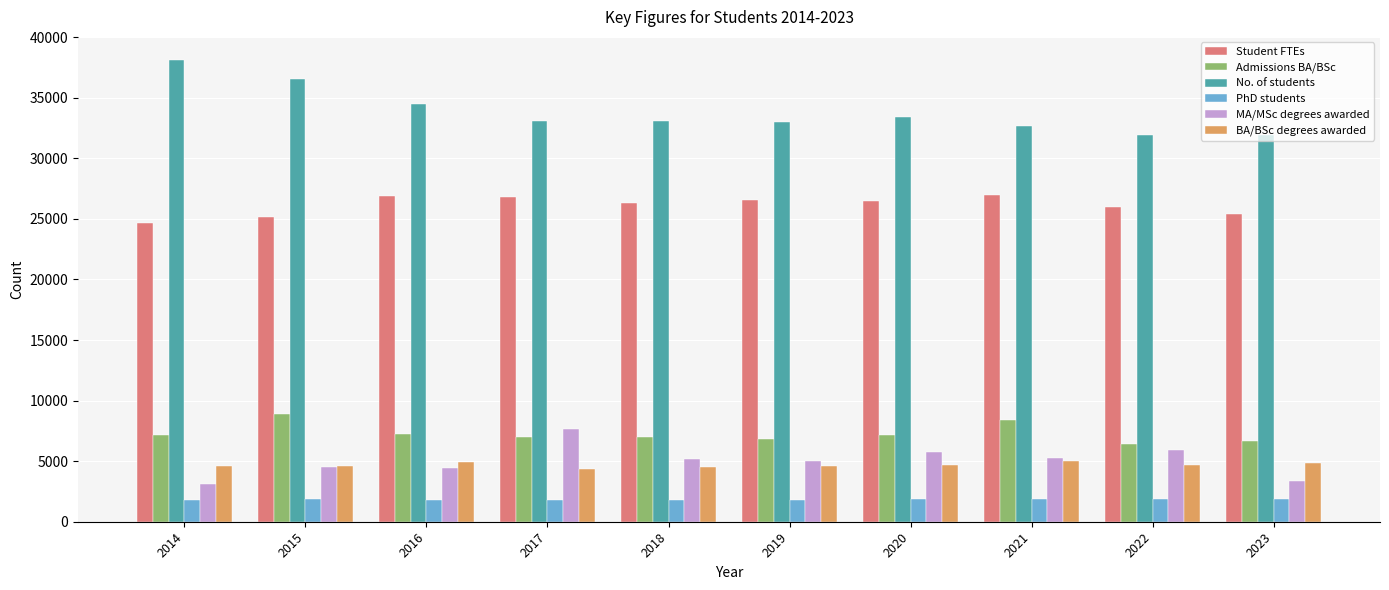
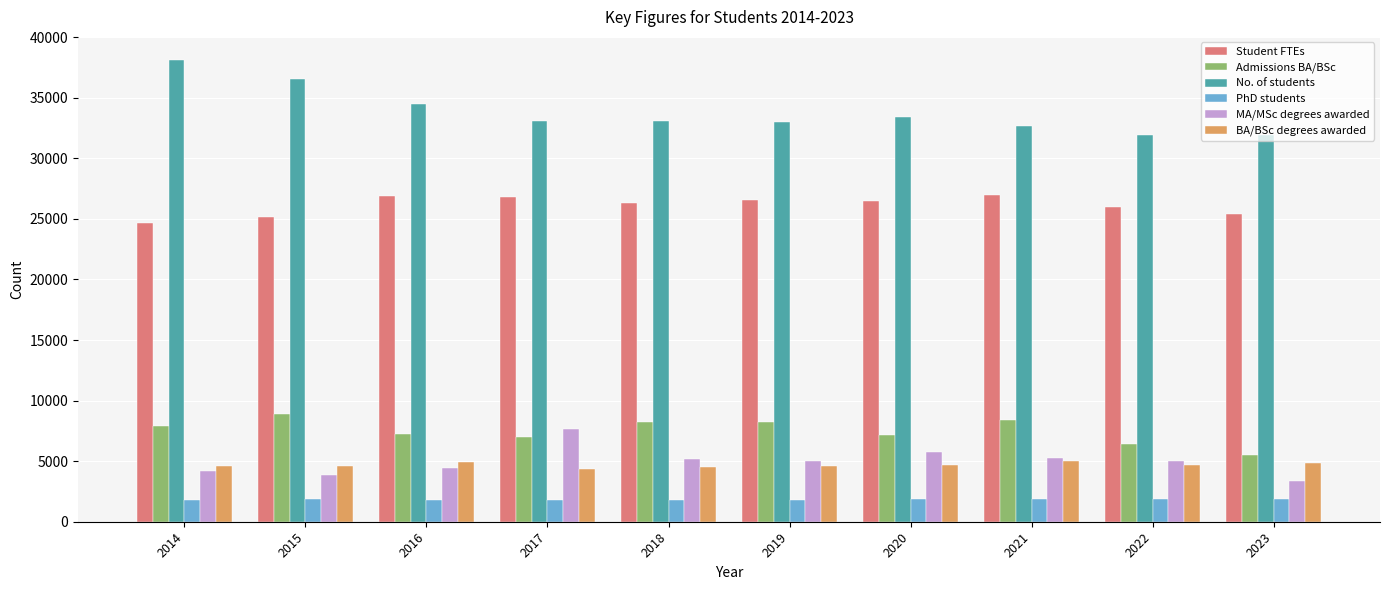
Admissions BA/BSc, 2014: 7200 -> 7900
MA/MSc degrees awarded, 2014: 3100 -> 4200
MA/MSc degrees awarded, 2015: 4500 -> 3800
Admissions BA/BSc, 2018: 7000 -> 8200
Admissions BA/BSc, 2019: 6800 -> 8200
MA/MSc degrees awarded, 2022: 5900 -> 5000
Admissions BA/BSc, 2023: 6600 -> 5500
